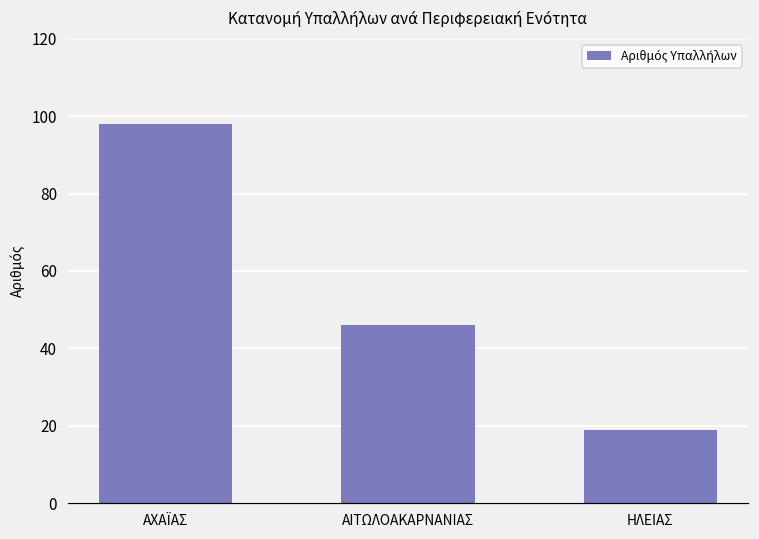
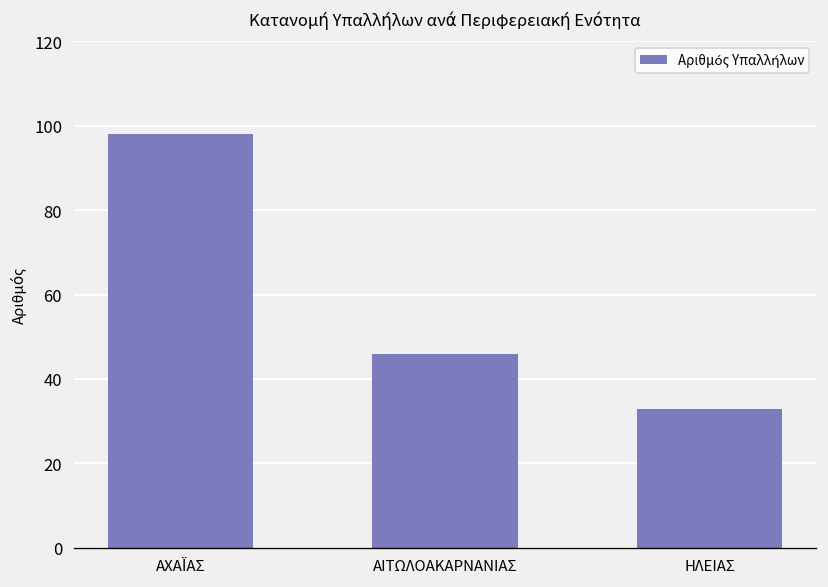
ΗΛΕΙΑΣ: 19 -> 33
